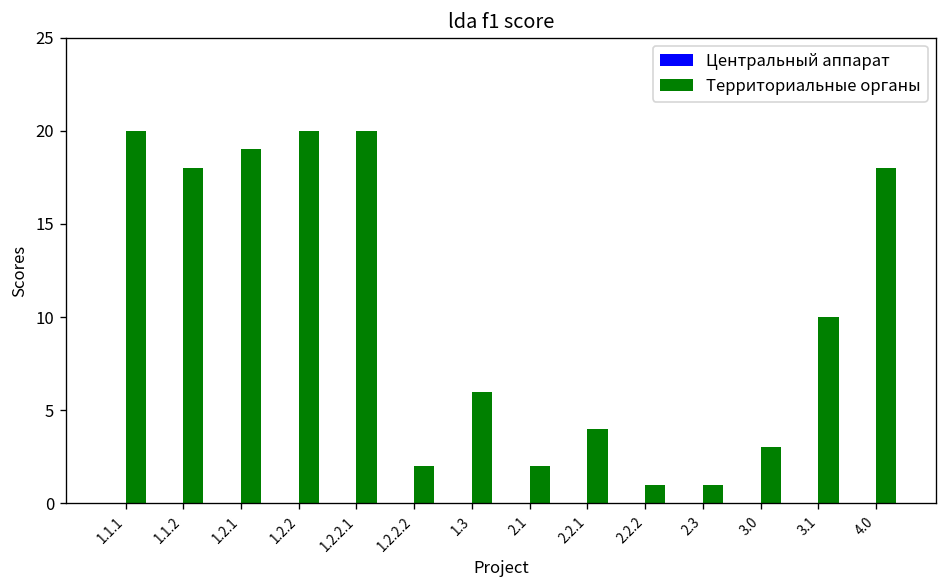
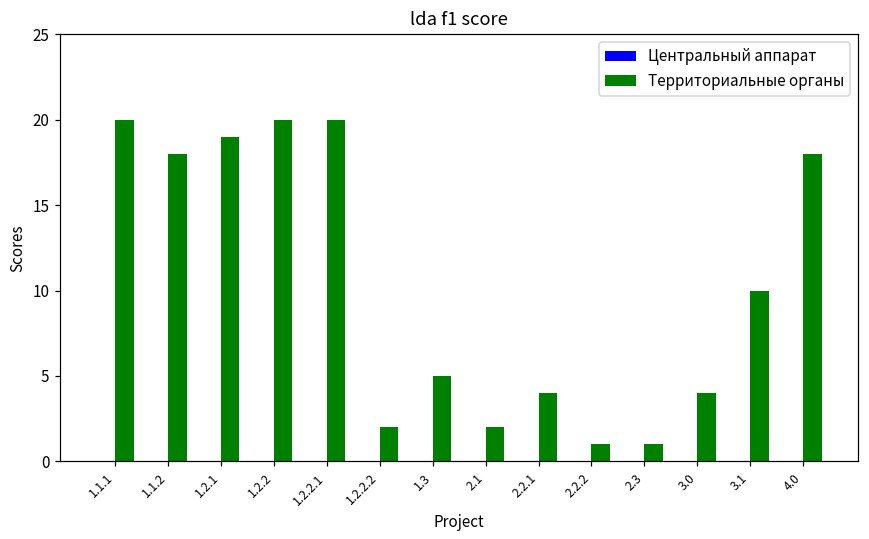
Территориальные органы, 1.3: 6 -> 5
Территориальные органы, 3.0: 3 -> 4
